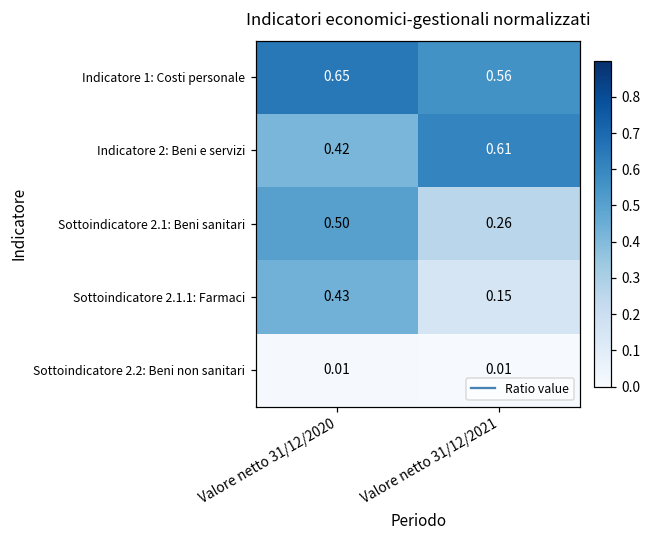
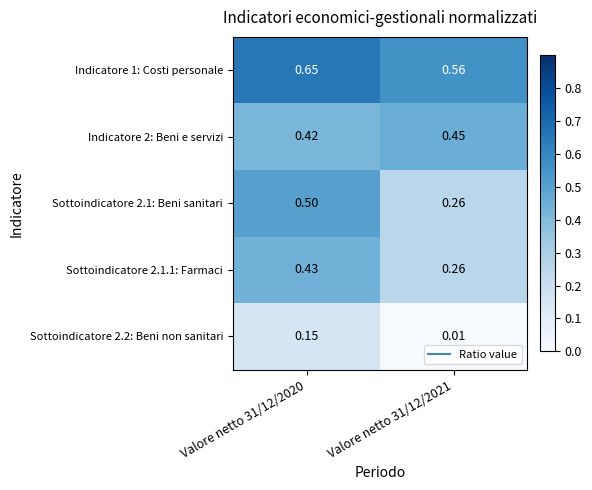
Indicatore 2: Beni e servizi, Valore netto 31/12/2021: 0.61 -> 0.45
Sottoindicatore 2.1.1: Farmaci, Valore netto 31/12/2021: 0.15 -> 0.26
Sottoindicatore 2.2: Beni non sanitari, Valore netto 31/12/2020: 0.01 -> 0.15
